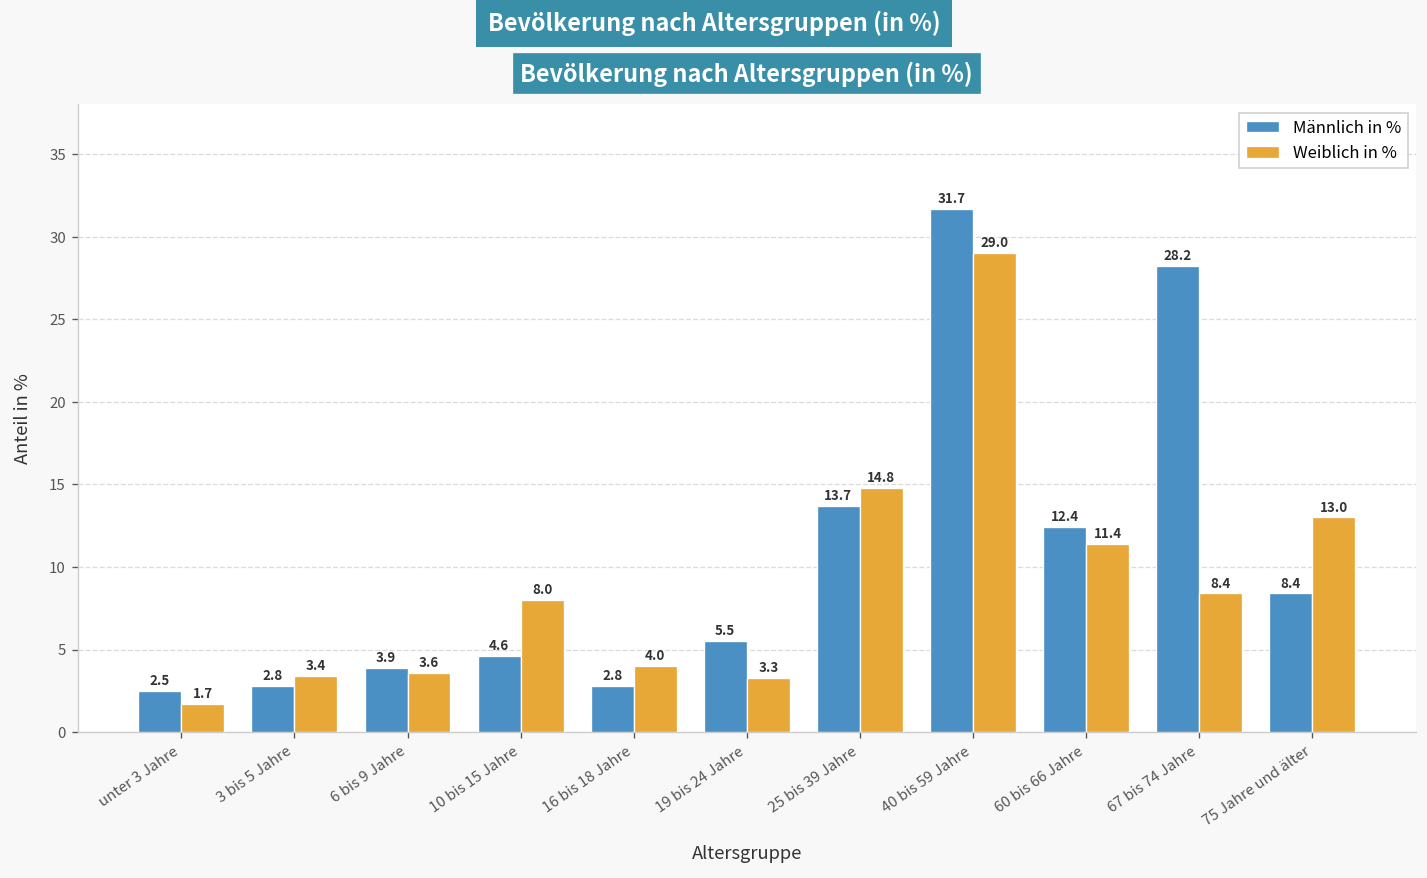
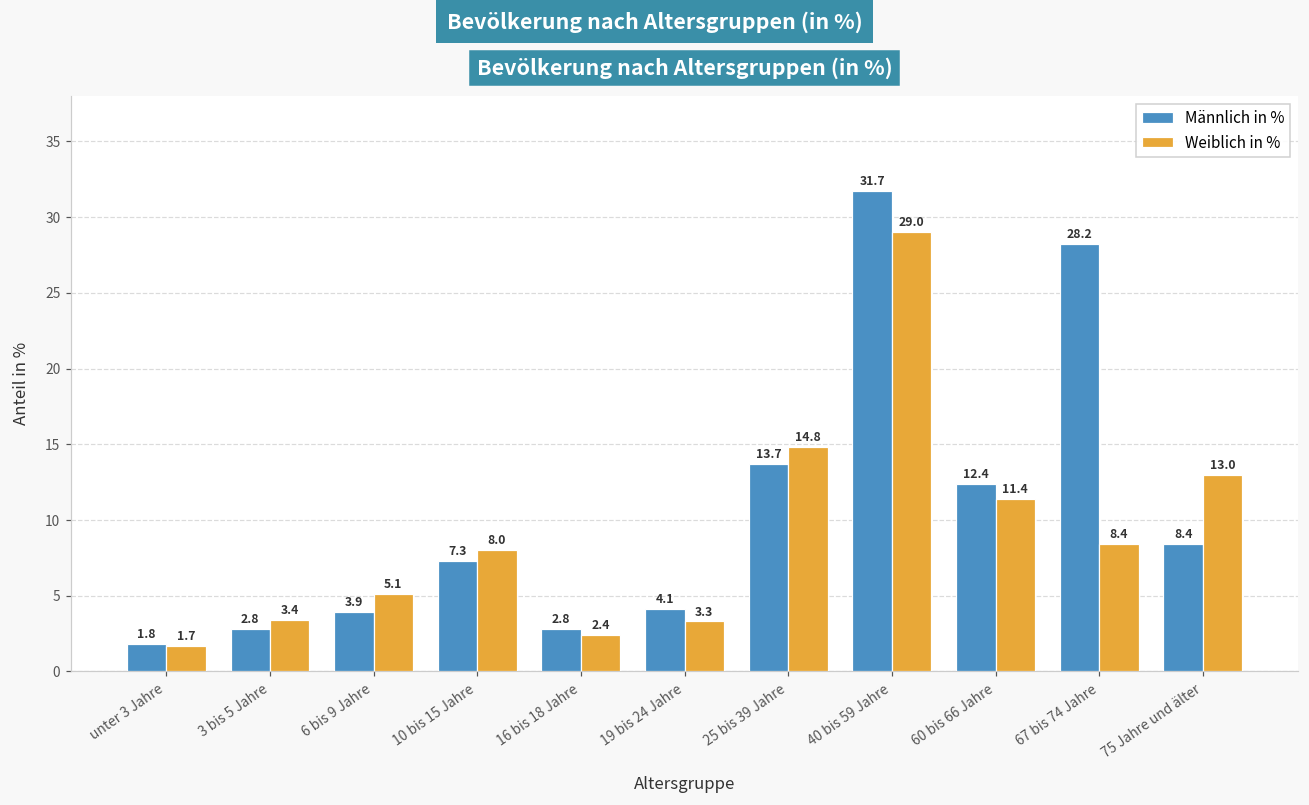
Männlich in %, unter 3 Jahre: 2.5 -> 1.8
Weiblich in %, 6 bis 9 Jahre: 3.6 -> 5.1
Männlich in %, 10 bis 15 Jahre: 4.6 -> 7.3
Weiblich in %, 16 bis 18 Jahre: 4.0 -> 2.4
Männlich in %, 19 bis 24 Jahre: 5.5 -> 4.1
